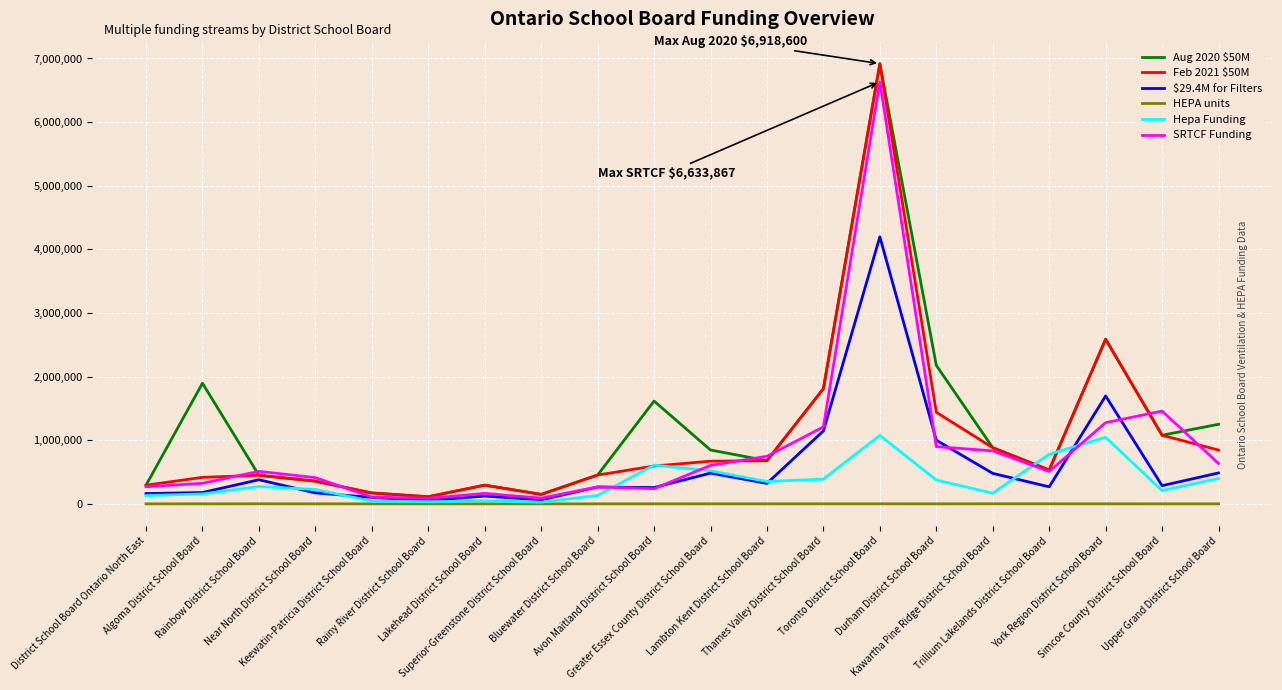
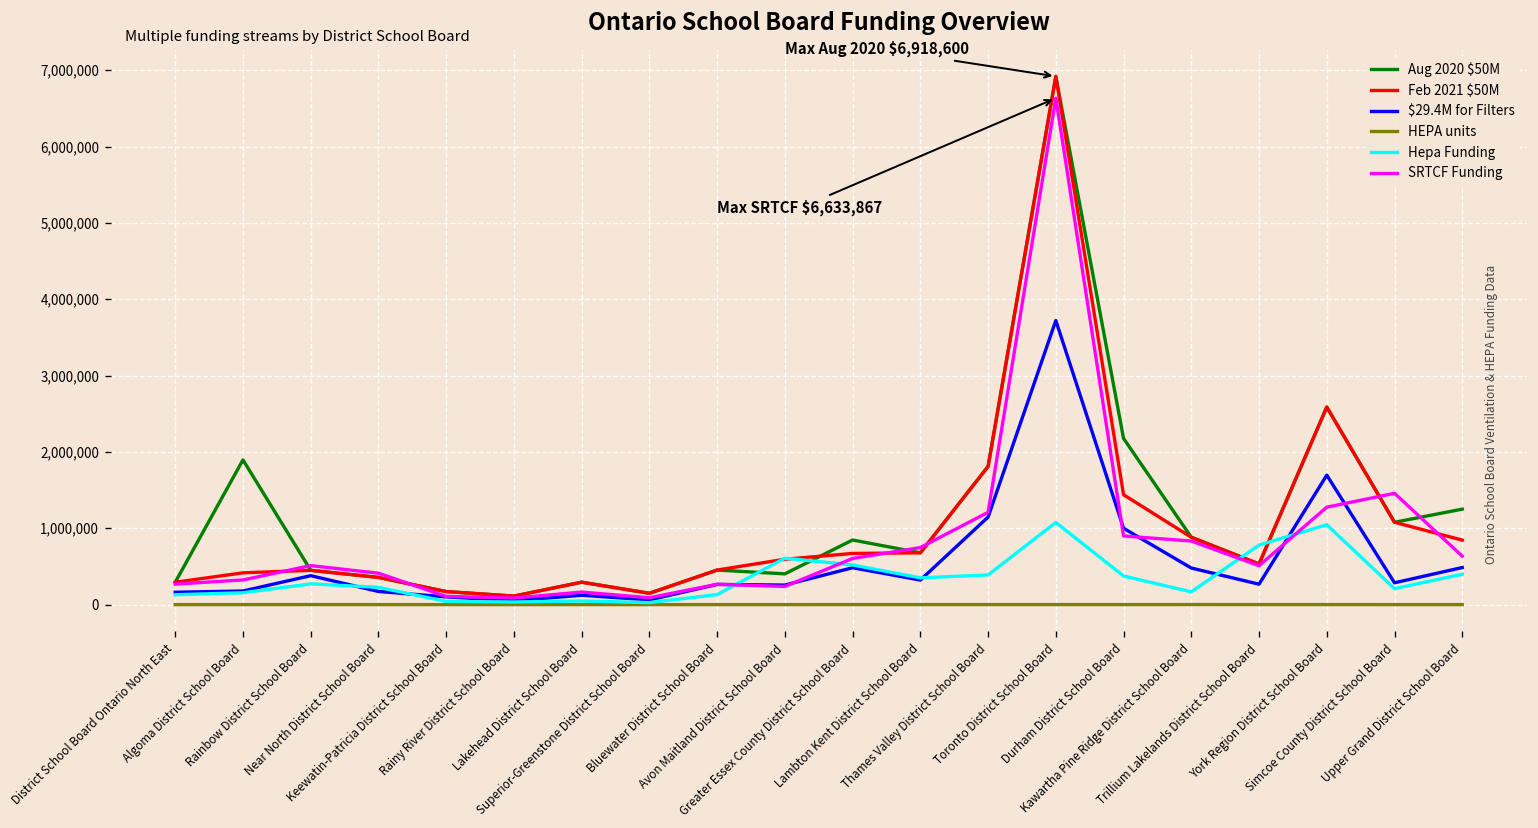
Aug 2020 $50M, Avon Maitland District School Board: 1,600,000 -> 400,000
$29.4M for Filters, Toronto District School Board: 4,200,000 -> 3,700,000
